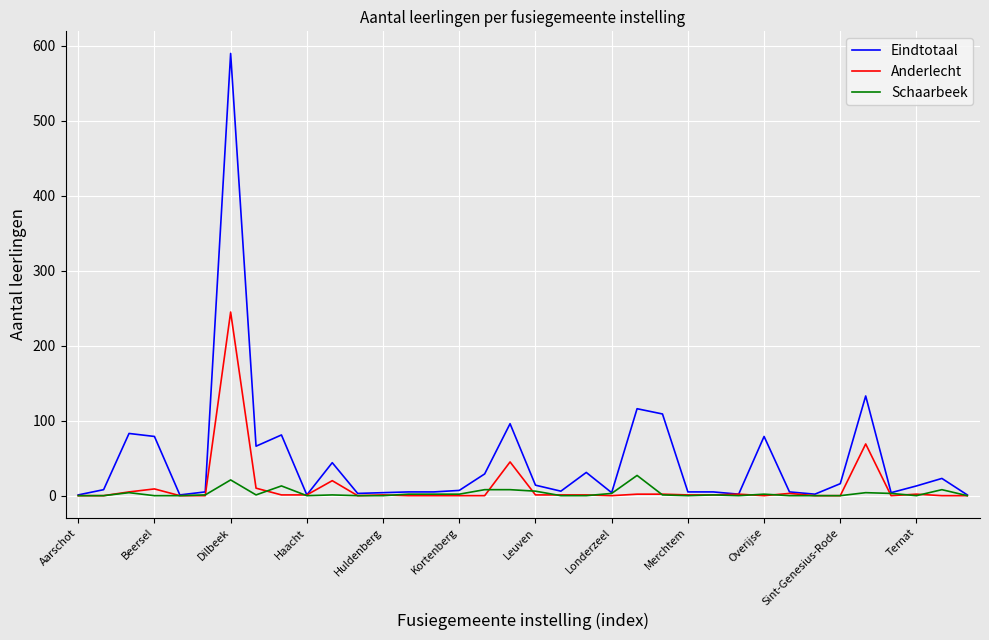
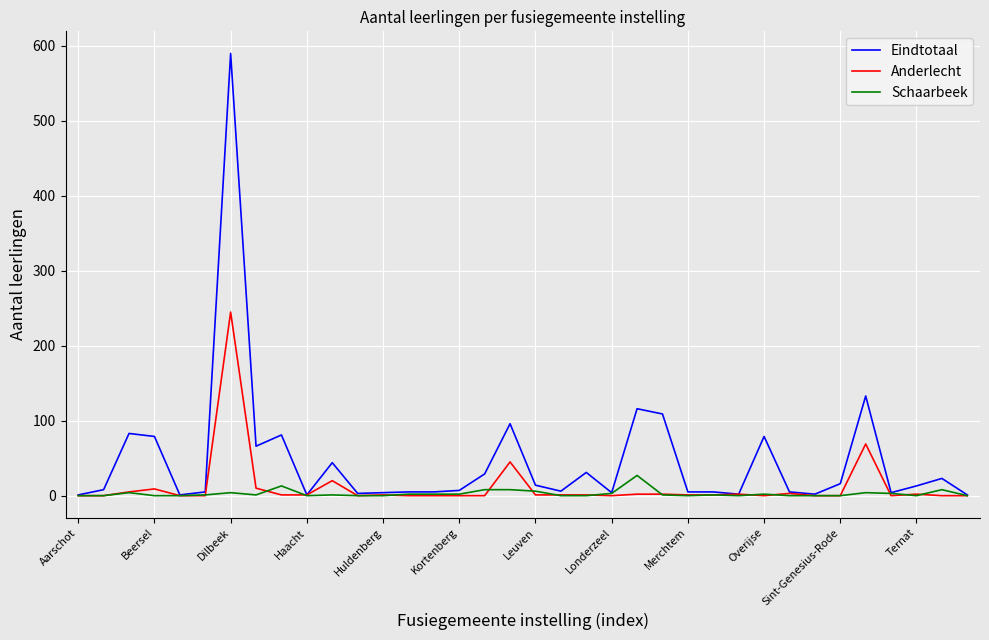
Schaarbeek, Dilbeek: 20 -> 0
